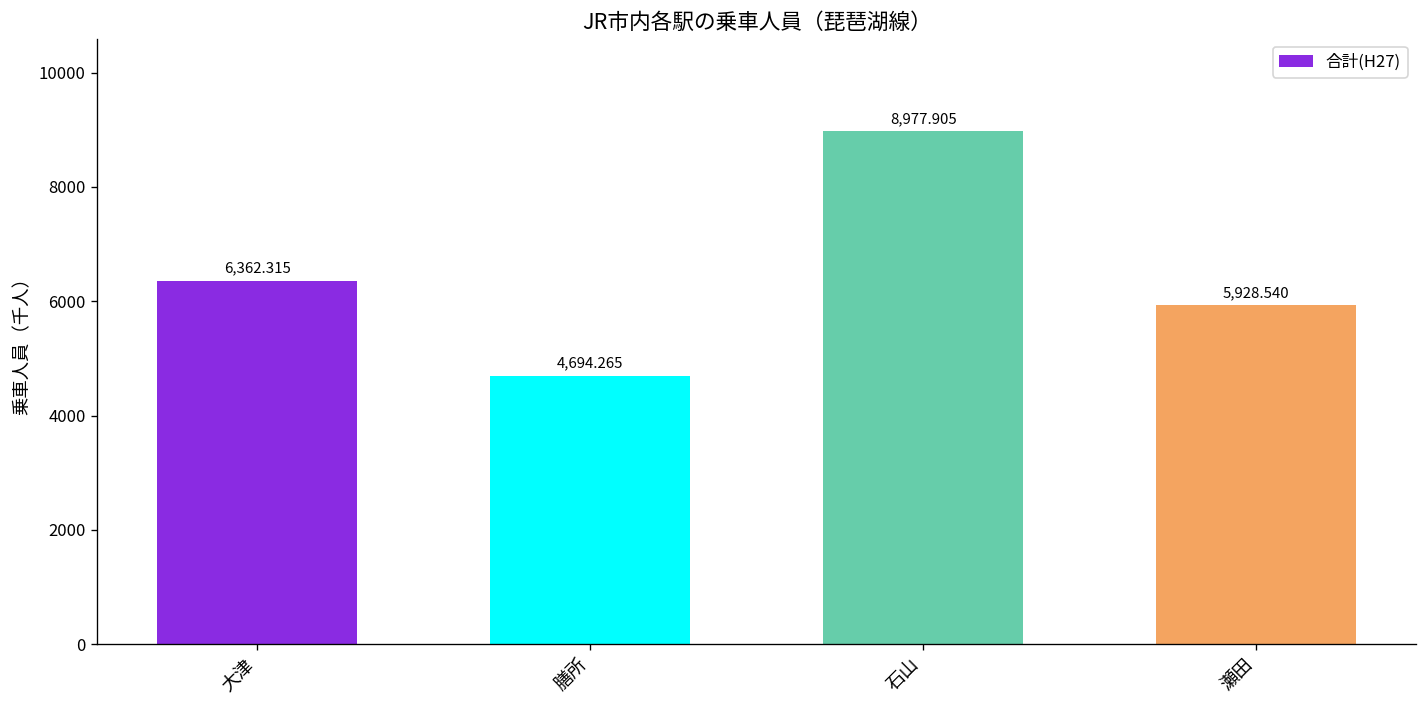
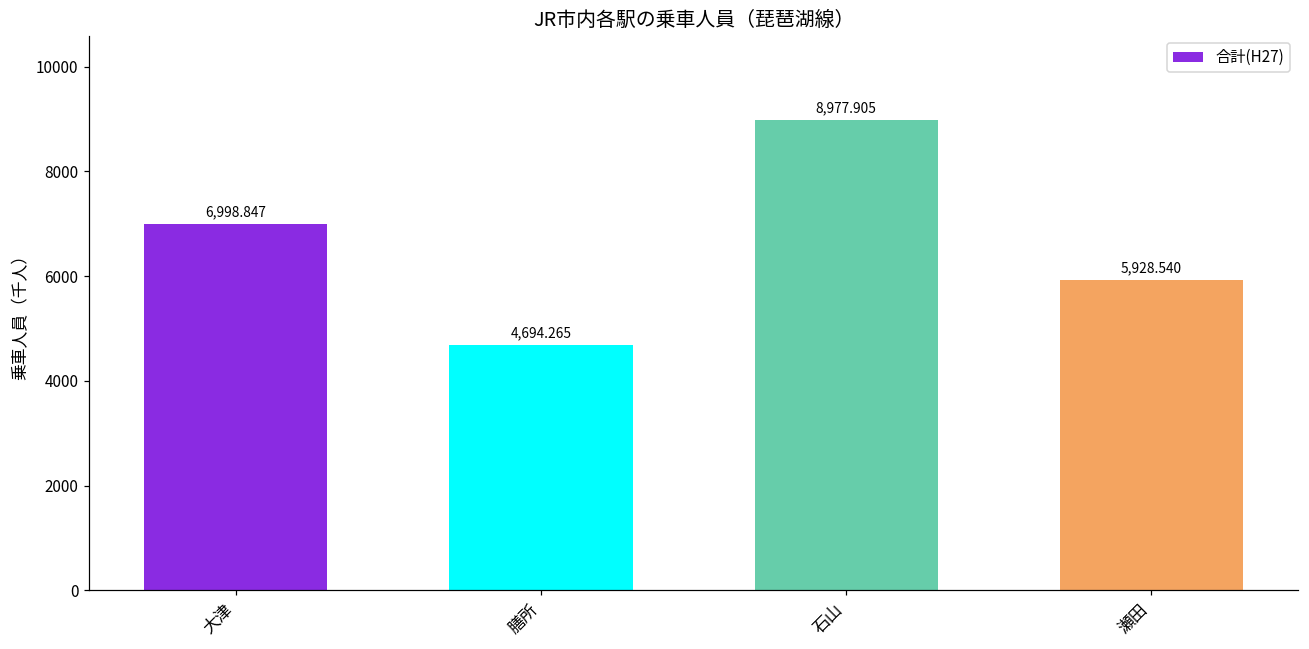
大津: 6,362.315 -> 6,998.847
